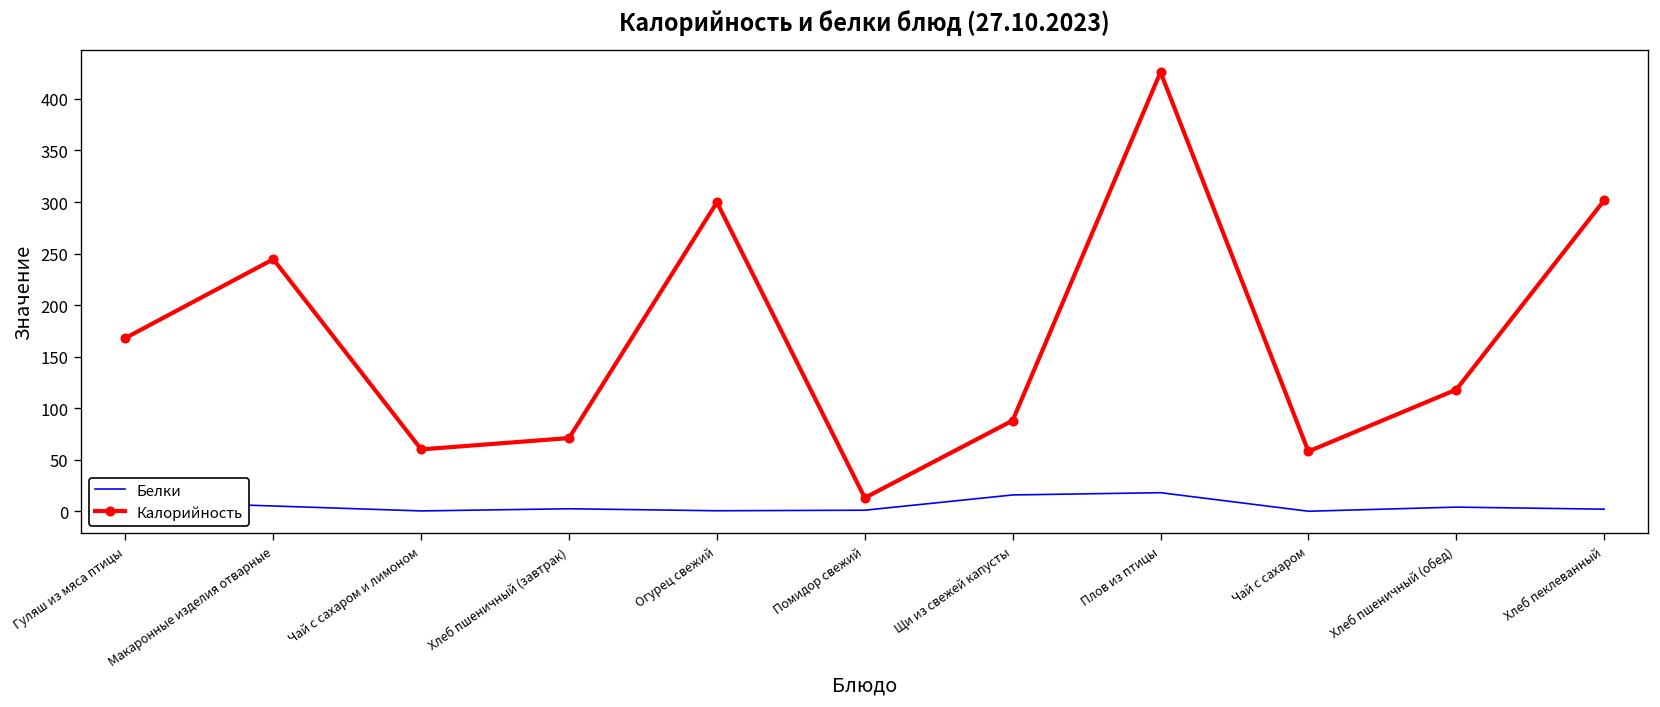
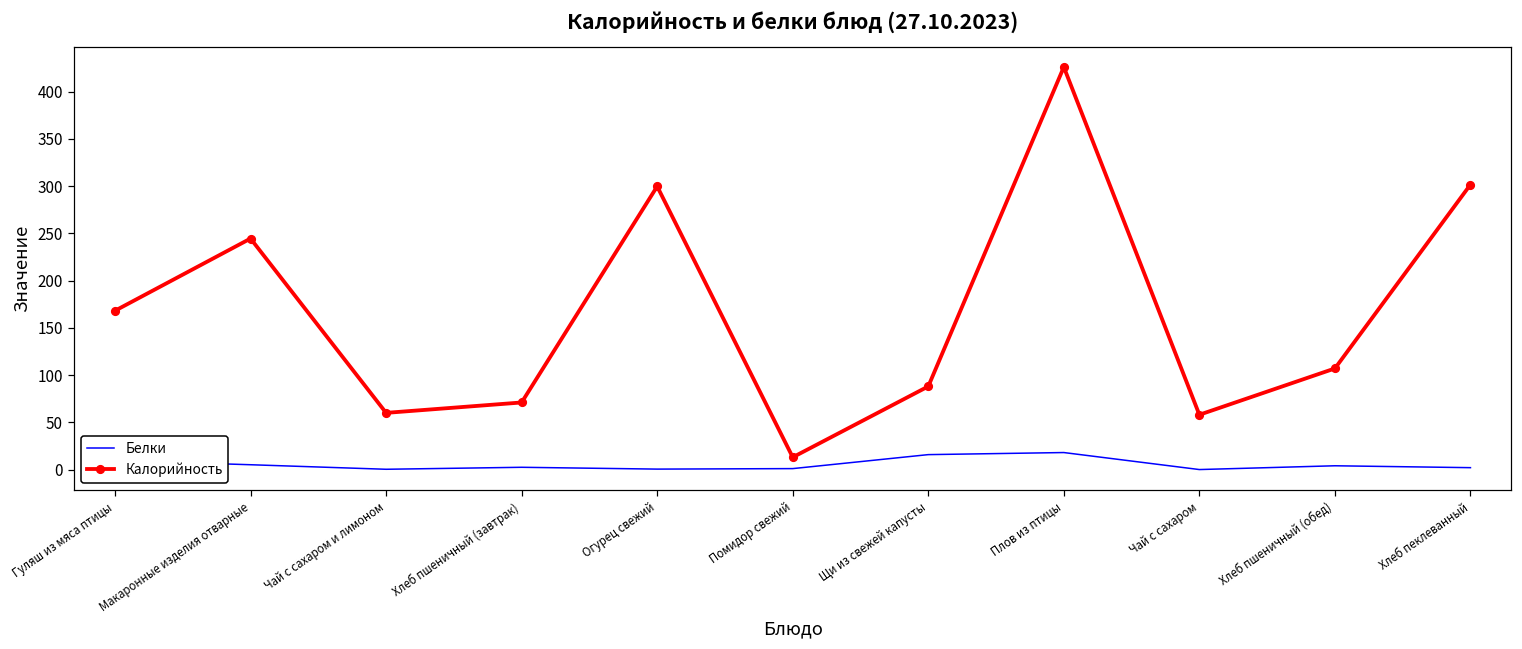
Калорийность, Хлеб пшеничный (обед): 120 -> 110
